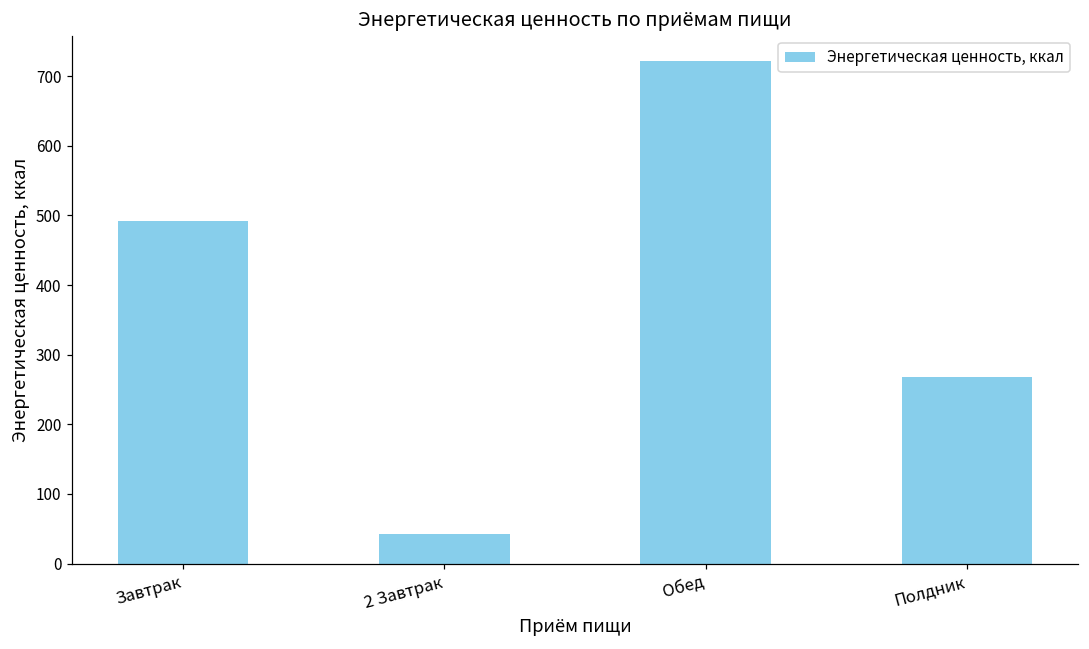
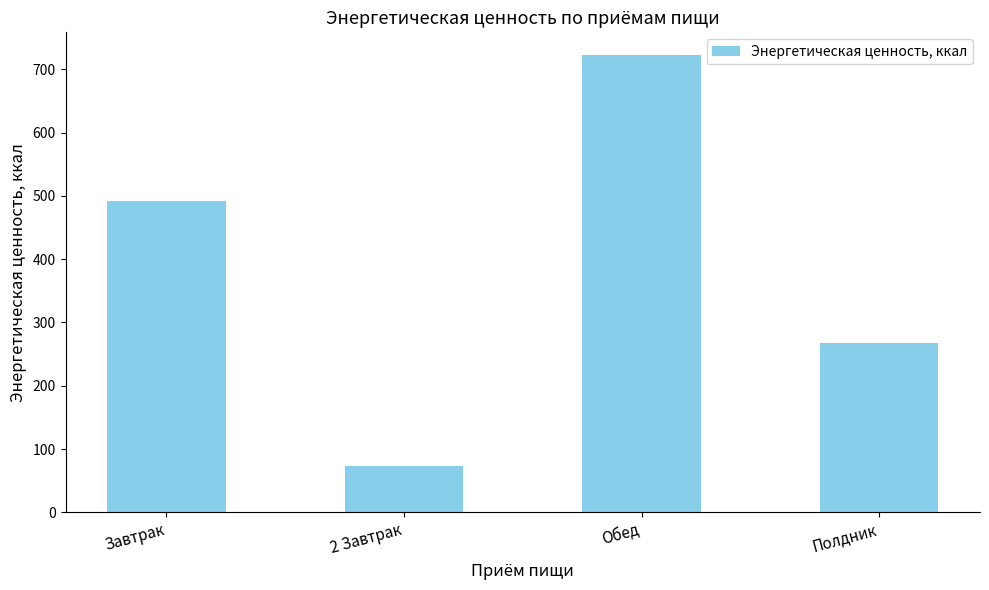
2 Завтрак: 40 -> 70
